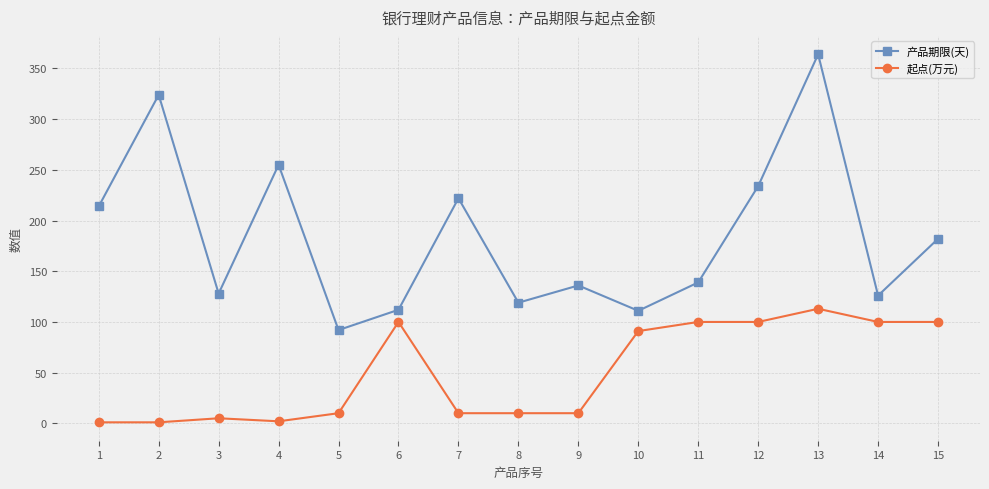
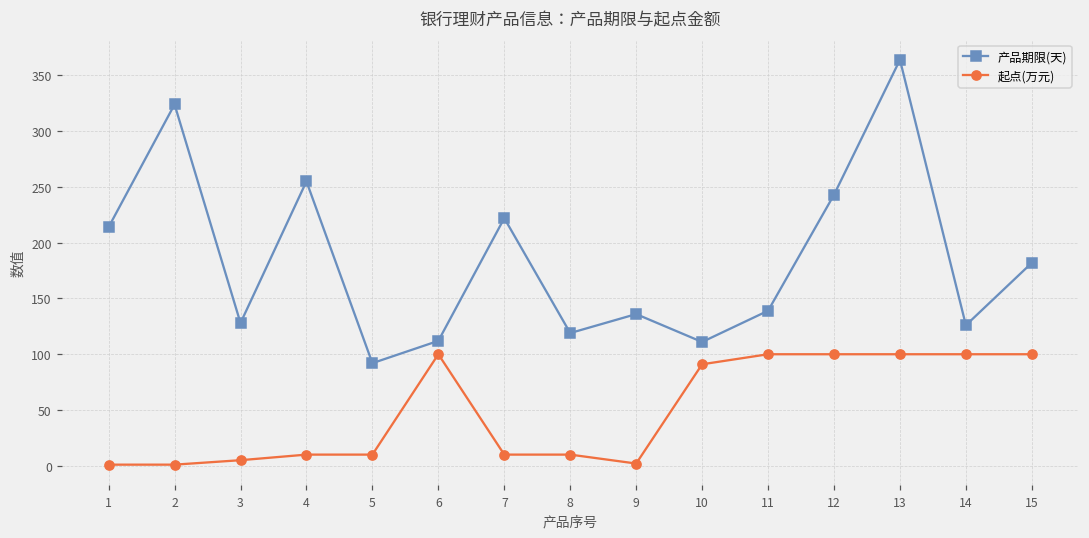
起点(万元), 4: 2 -> 10
起点(万元), 9: 10 -> 2
产品期限(天), 12: 234 -> 243
起点(万元), 13: 113 -> 100
